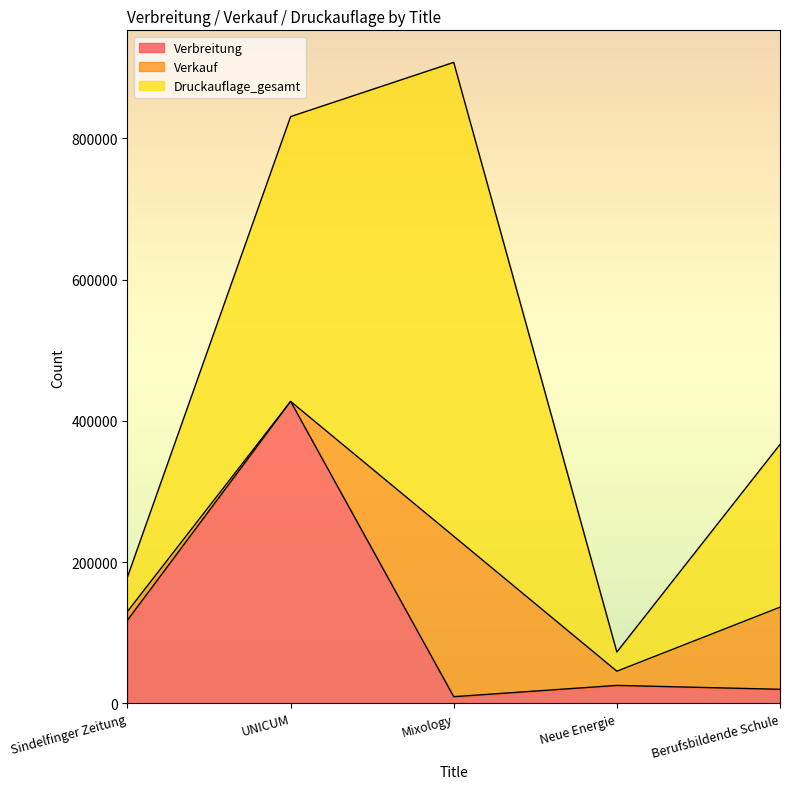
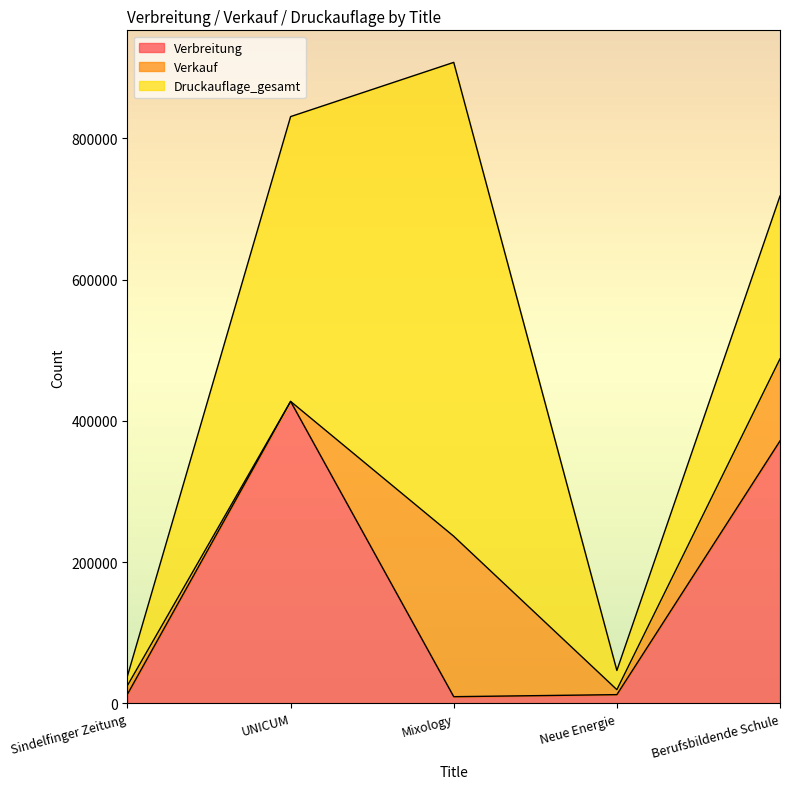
Verbreitung, Sindelfinger Zeitung: 120000 -> 10000
Druckauflage_gesamt, Sindelfinger Zeitung: 50000 -> 10000
Verbreitung, Neue Energie: 30000 -> 10000
Verkauf, Neue Energie: 20000 -> 10000
Verbreitung, Berufsbildende Schule: 20000 -> 370000
